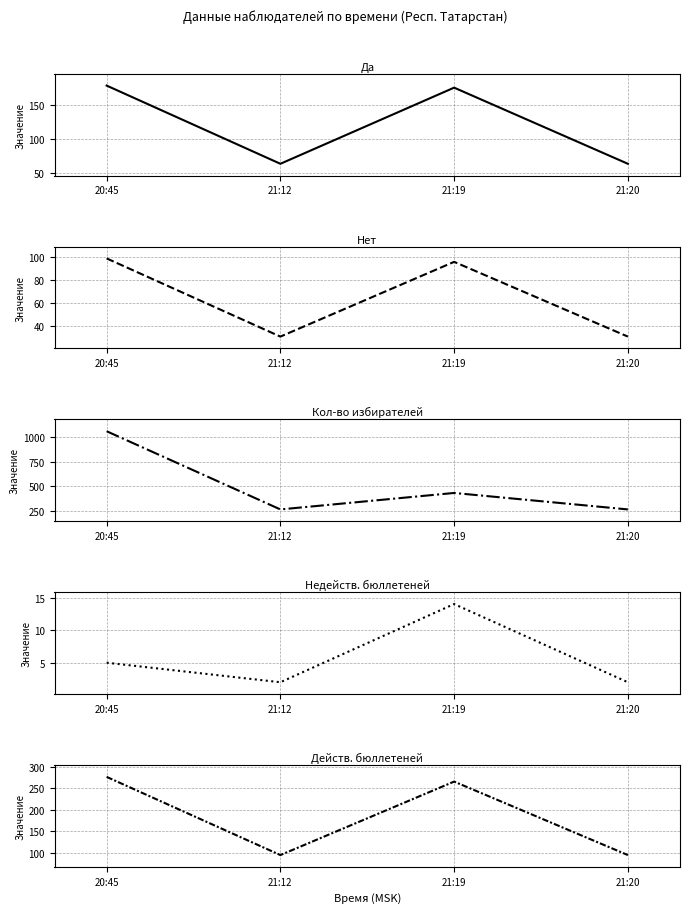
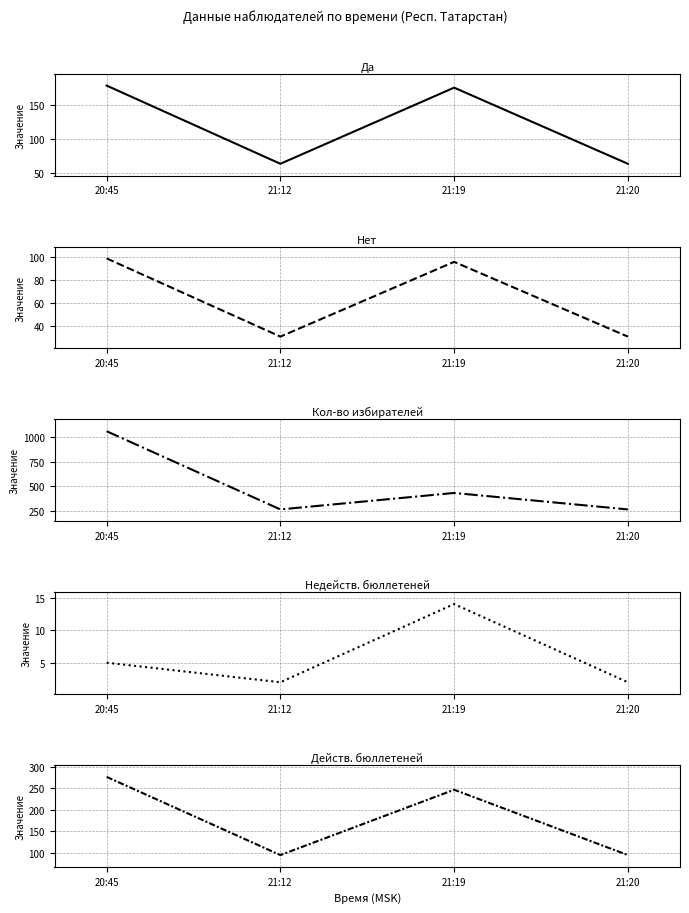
Действ. бюллетеней, 21:19: 270 -> 250
